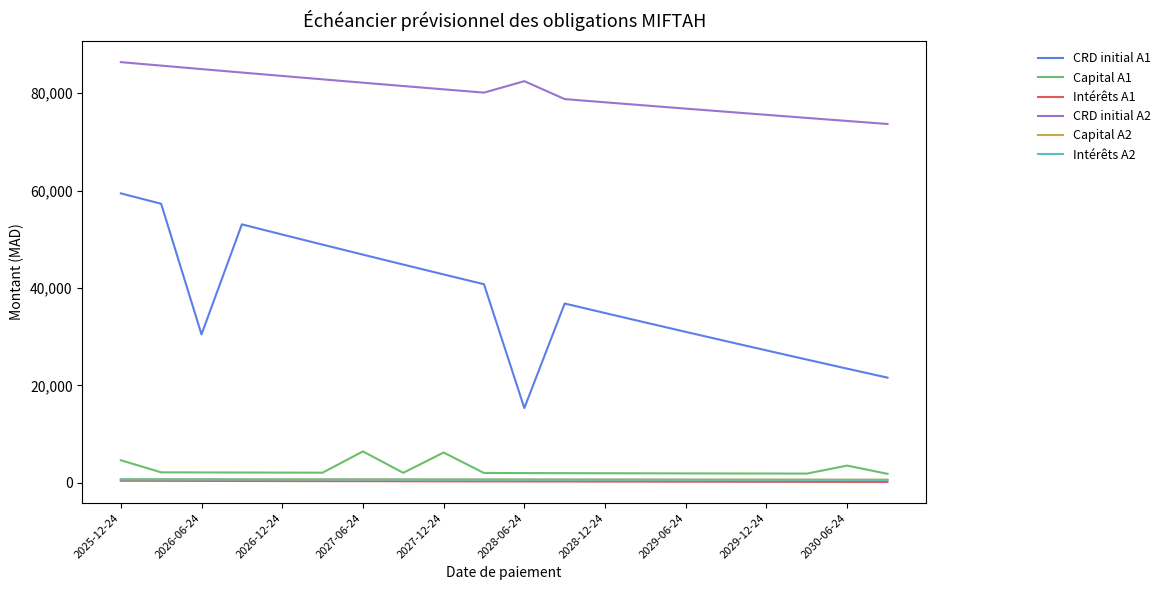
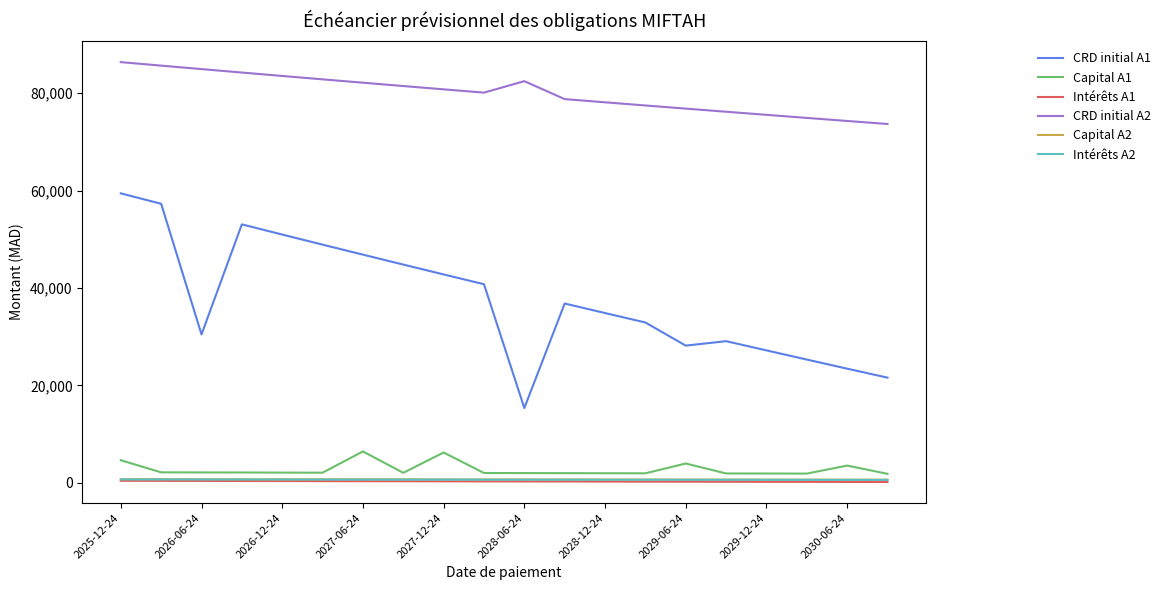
CRD initial A1, 2029-06-24: 31,000 -> 28,000
Capital A1, 2029-06-24: 2,000 -> 4,000
